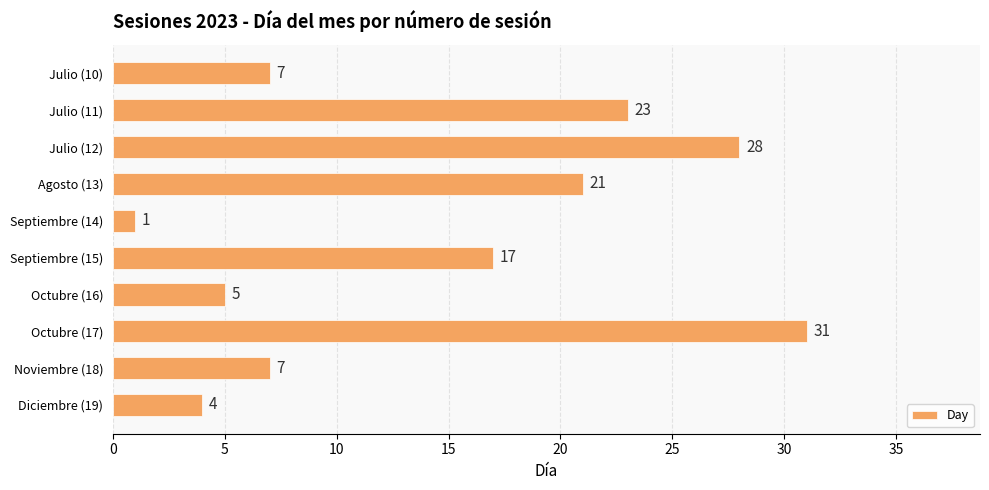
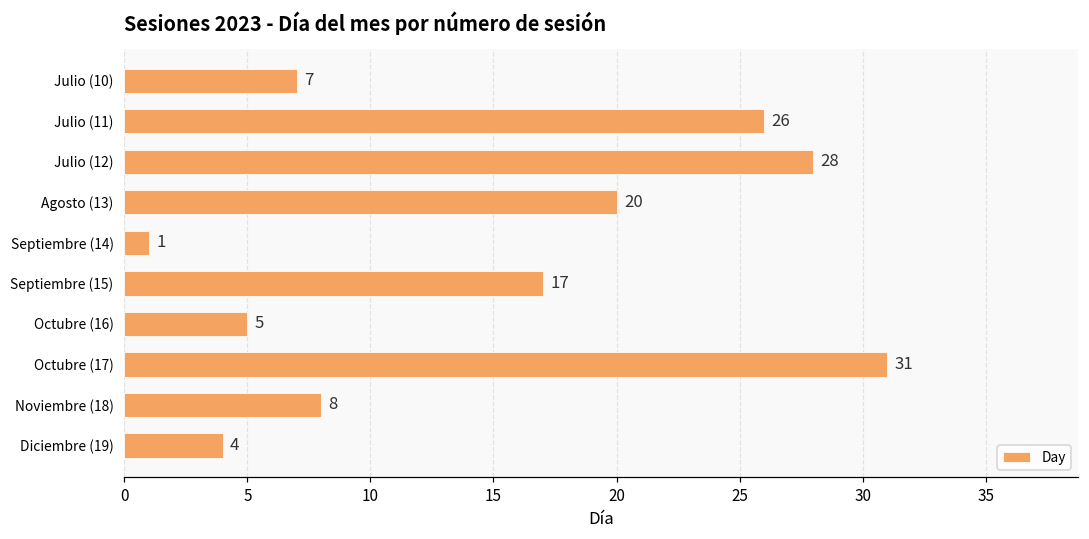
Julio (11): 23 -> 26
Agosto (13): 21 -> 20
Noviembre (18): 7 -> 8
